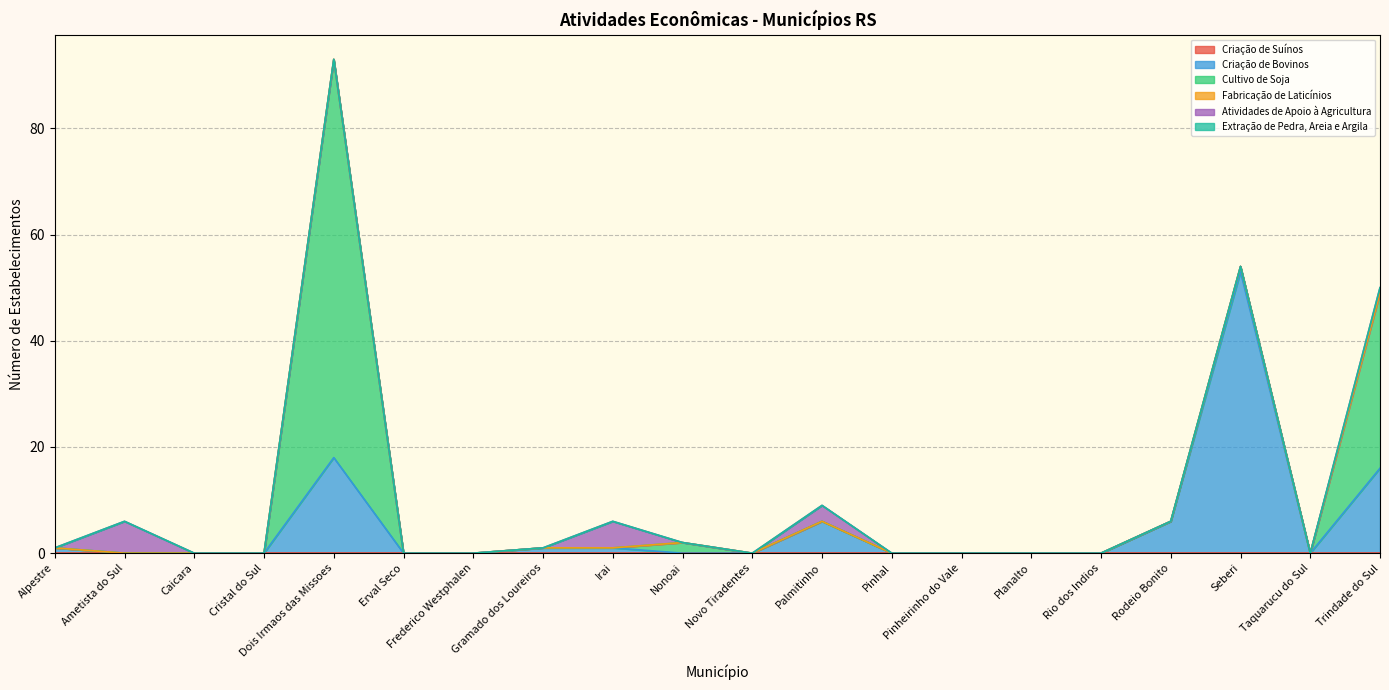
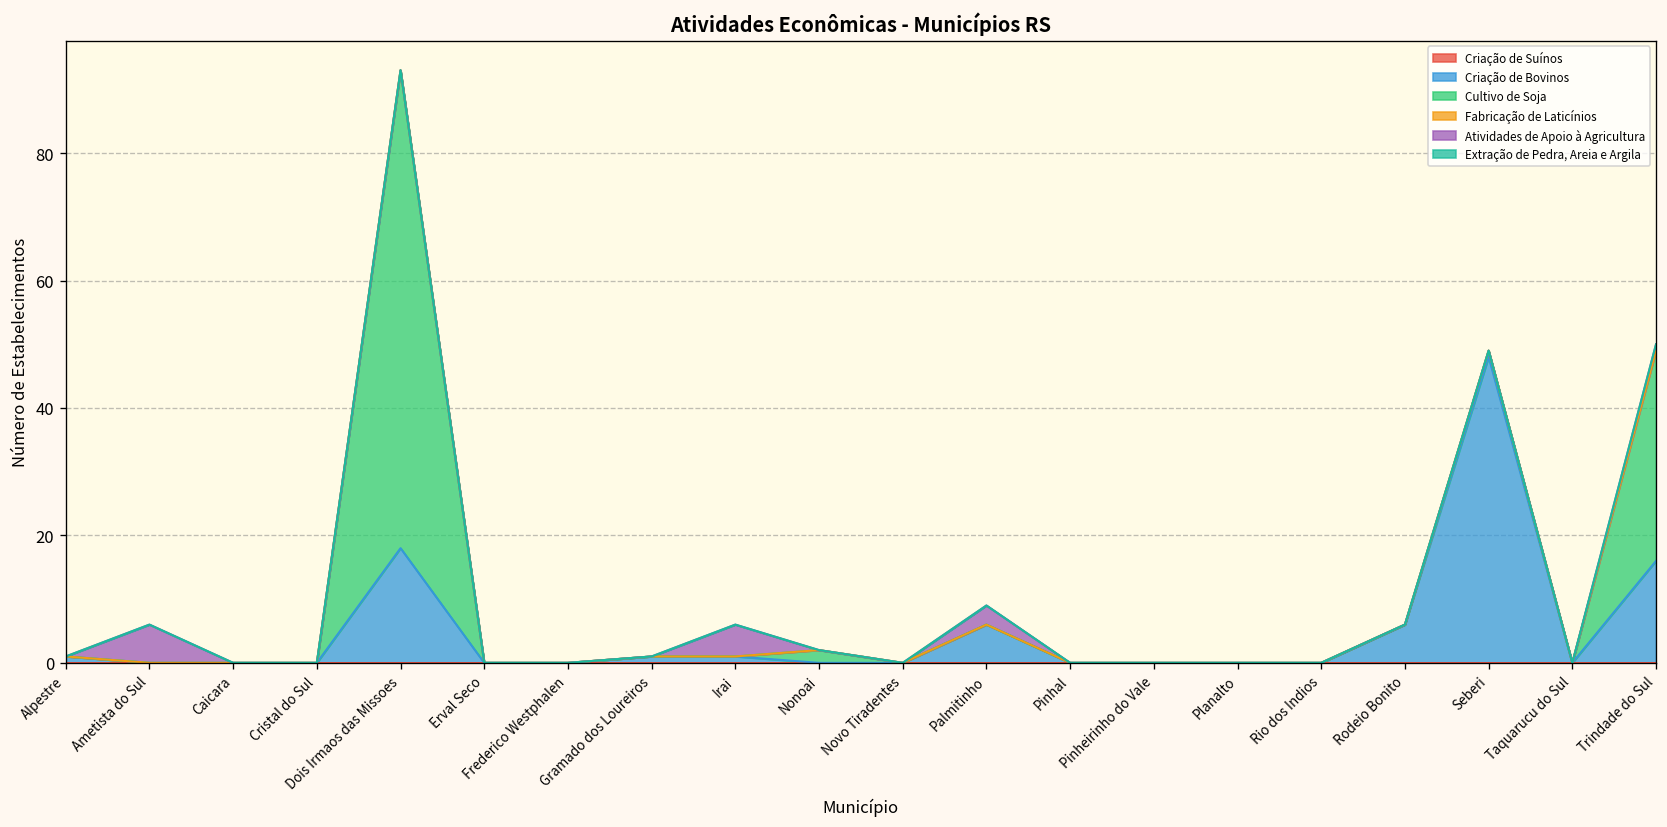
Criação de Bovinos, Seberi: 53 -> 48
